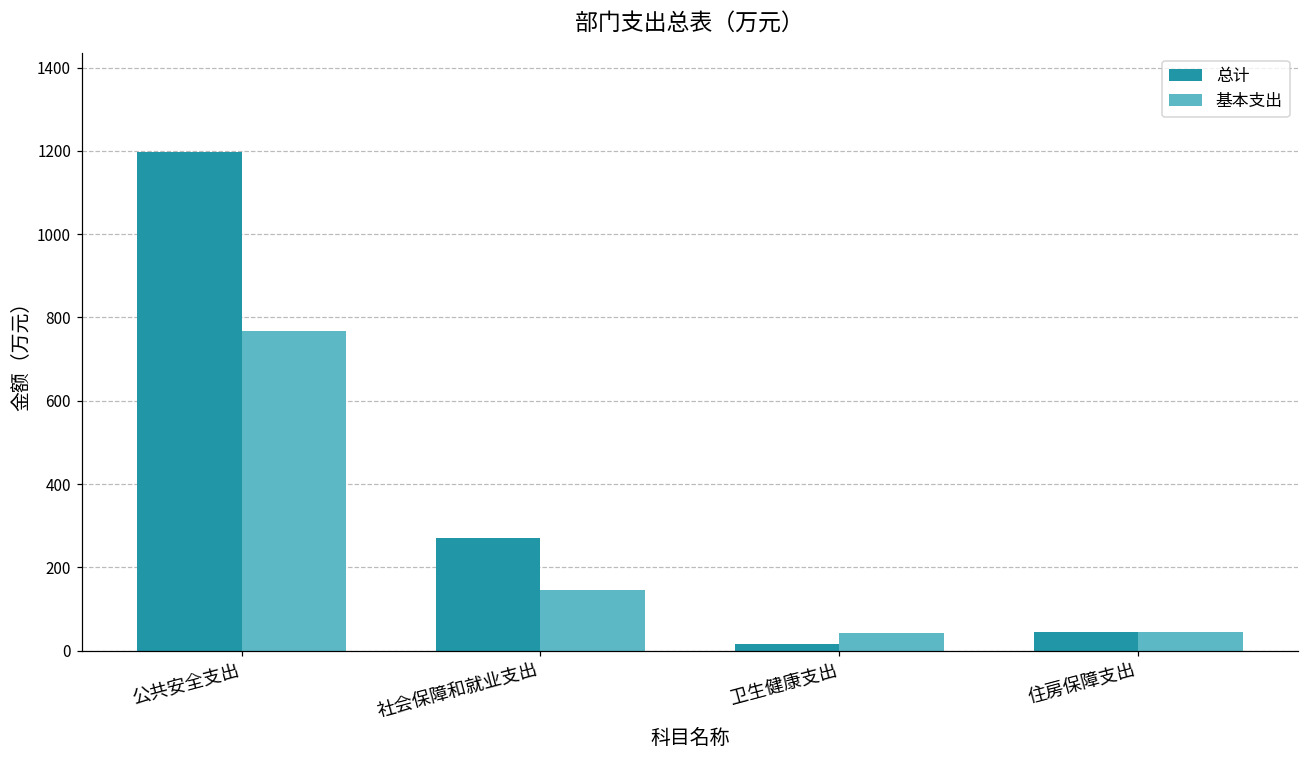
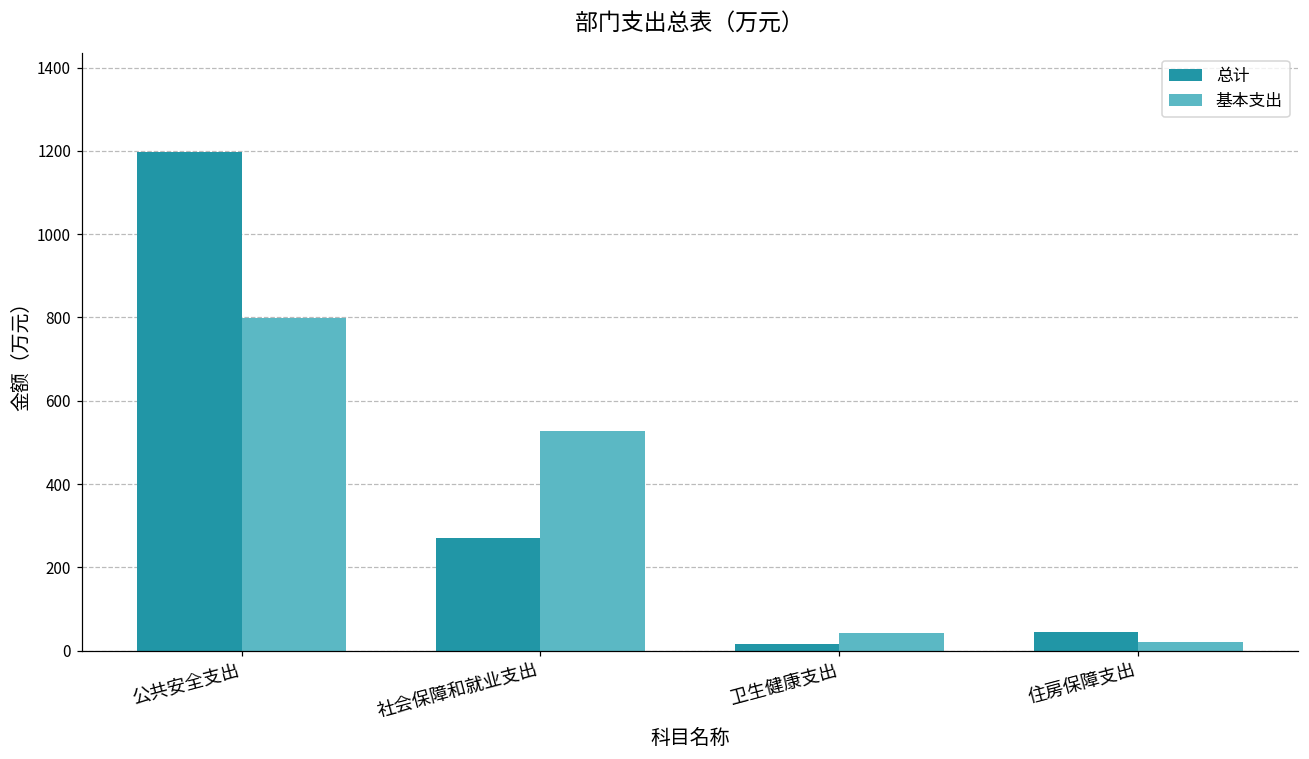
基本支出, 公共安全支出: 770 -> 800
基本支出, 社会保障和就业支出: 150 -> 530
基本支出, 住房保障支出: 40 -> 20
